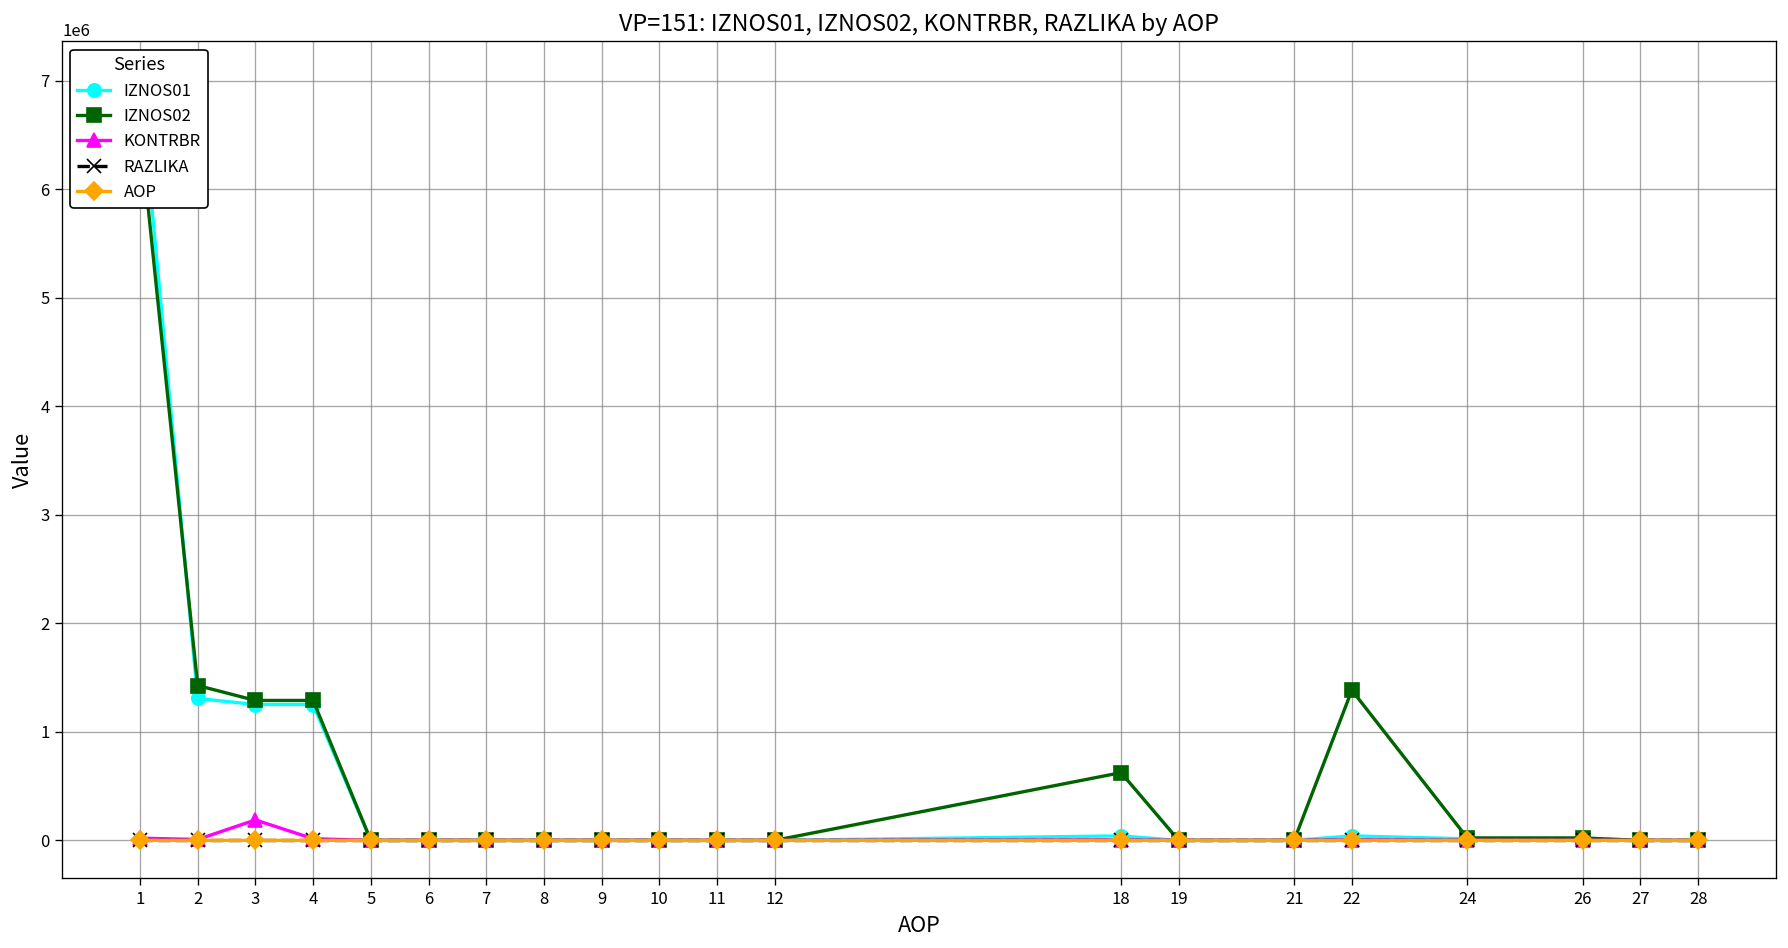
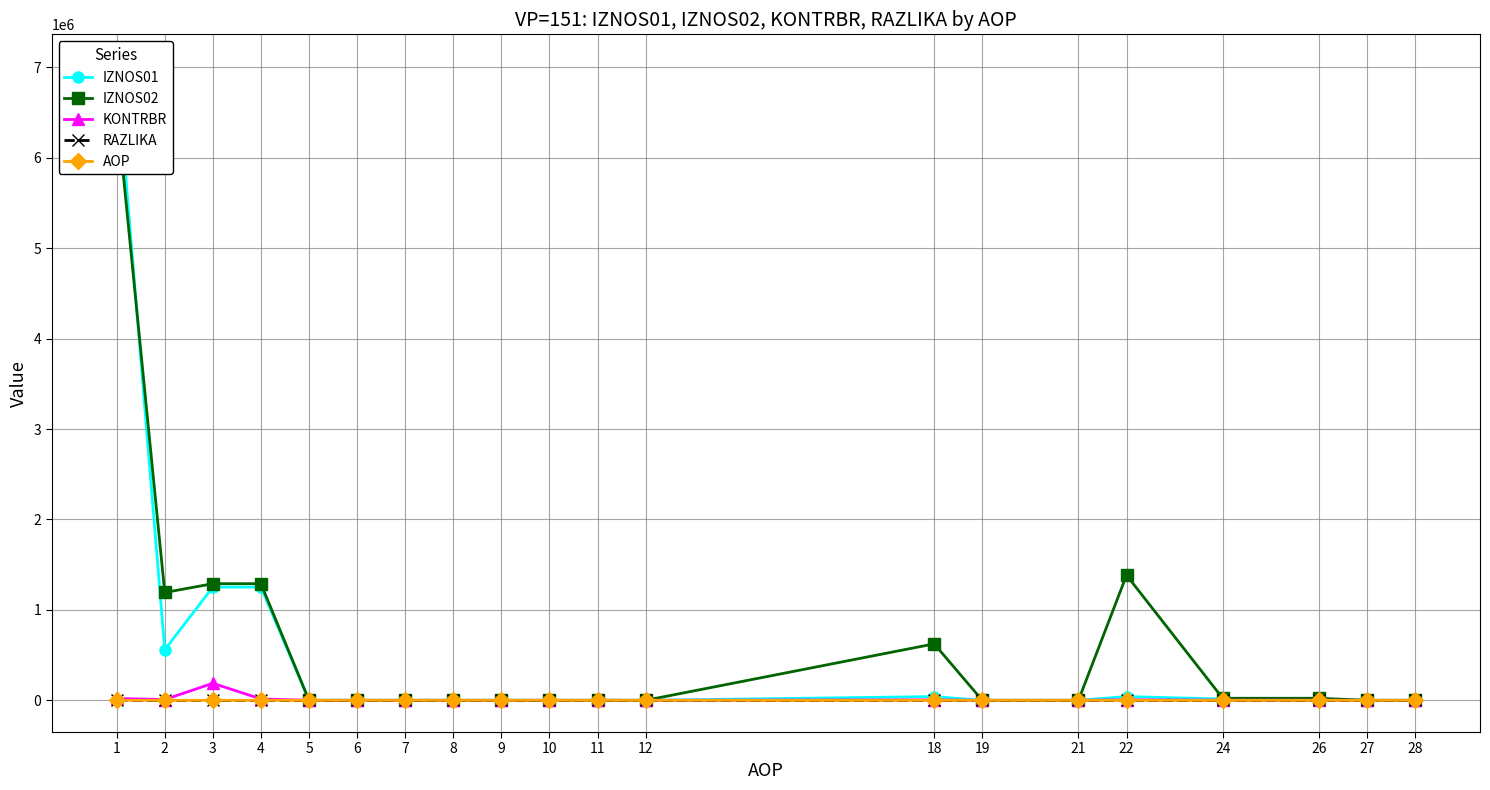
IZNOS01, 2: 1300000 -> 600000
IZNOS02, 2: 1400000 -> 1200000
